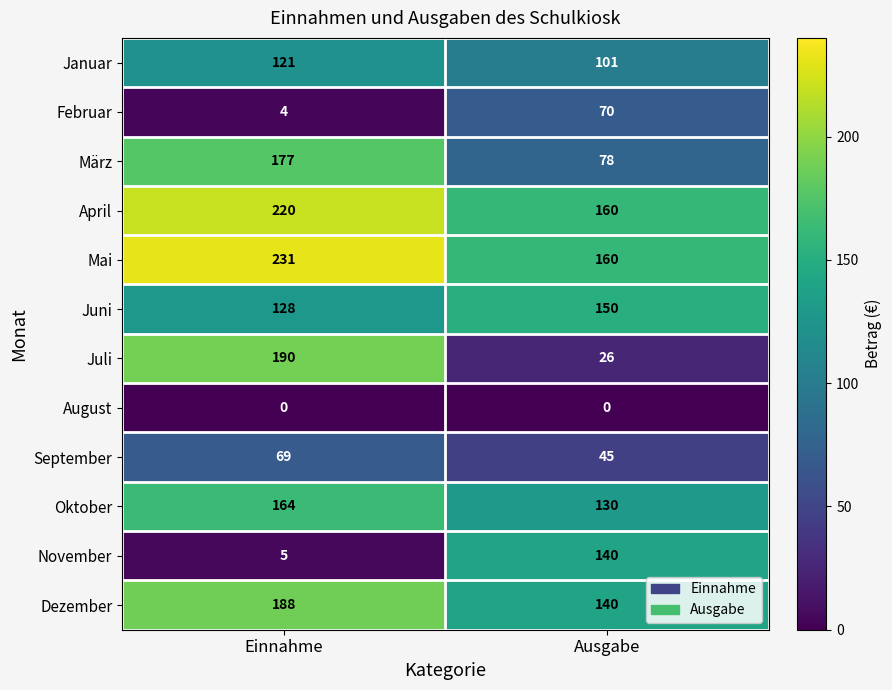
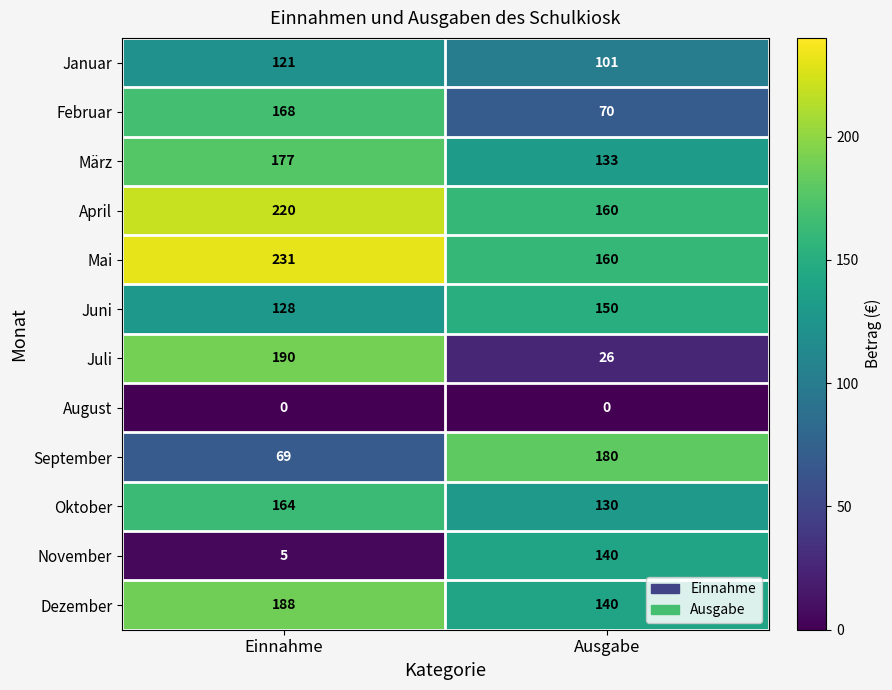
Februar, Einnahme: 4 -> 168
März, Ausgabe: 78 -> 133
September, Ausgabe: 45 -> 180
